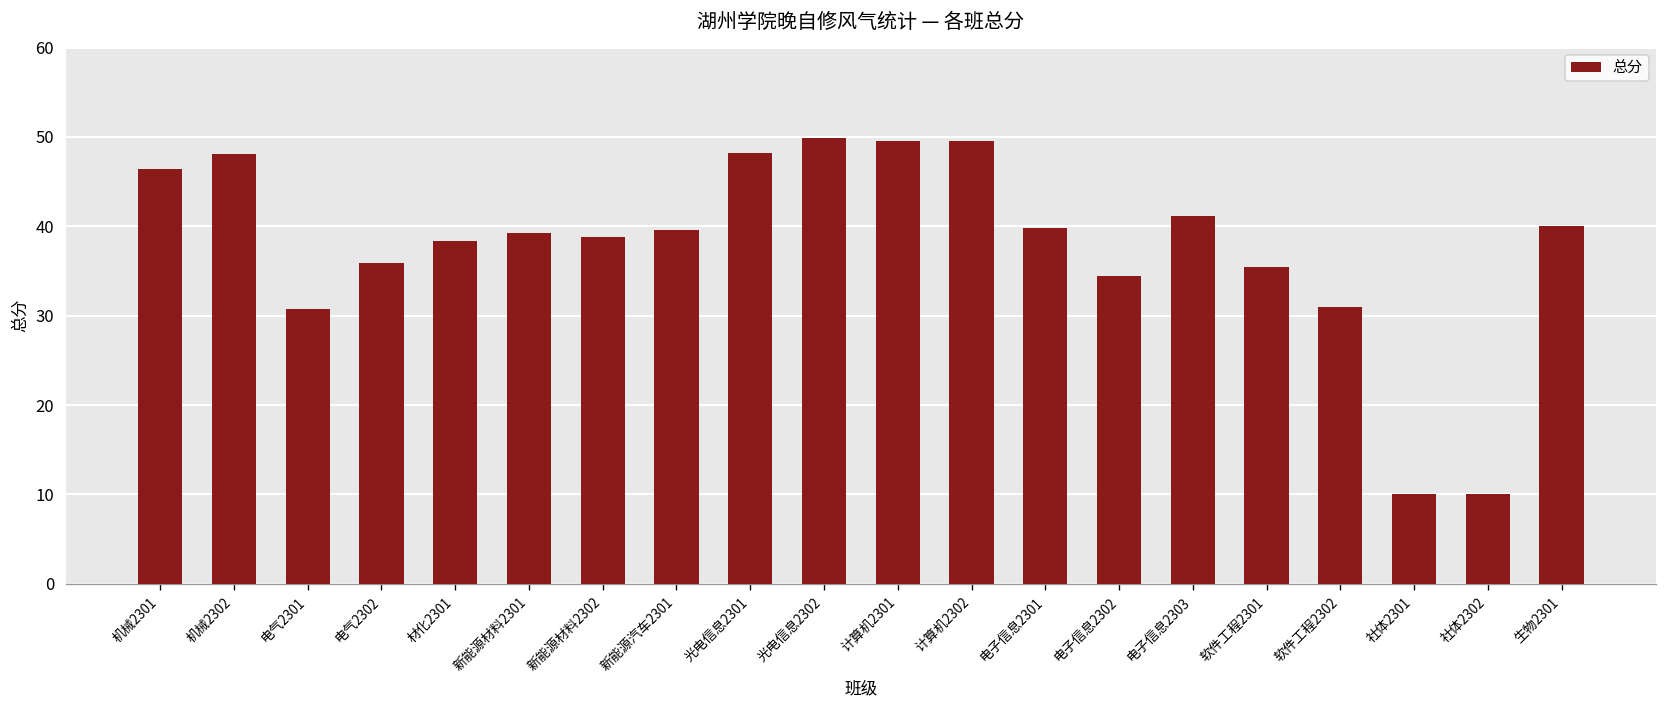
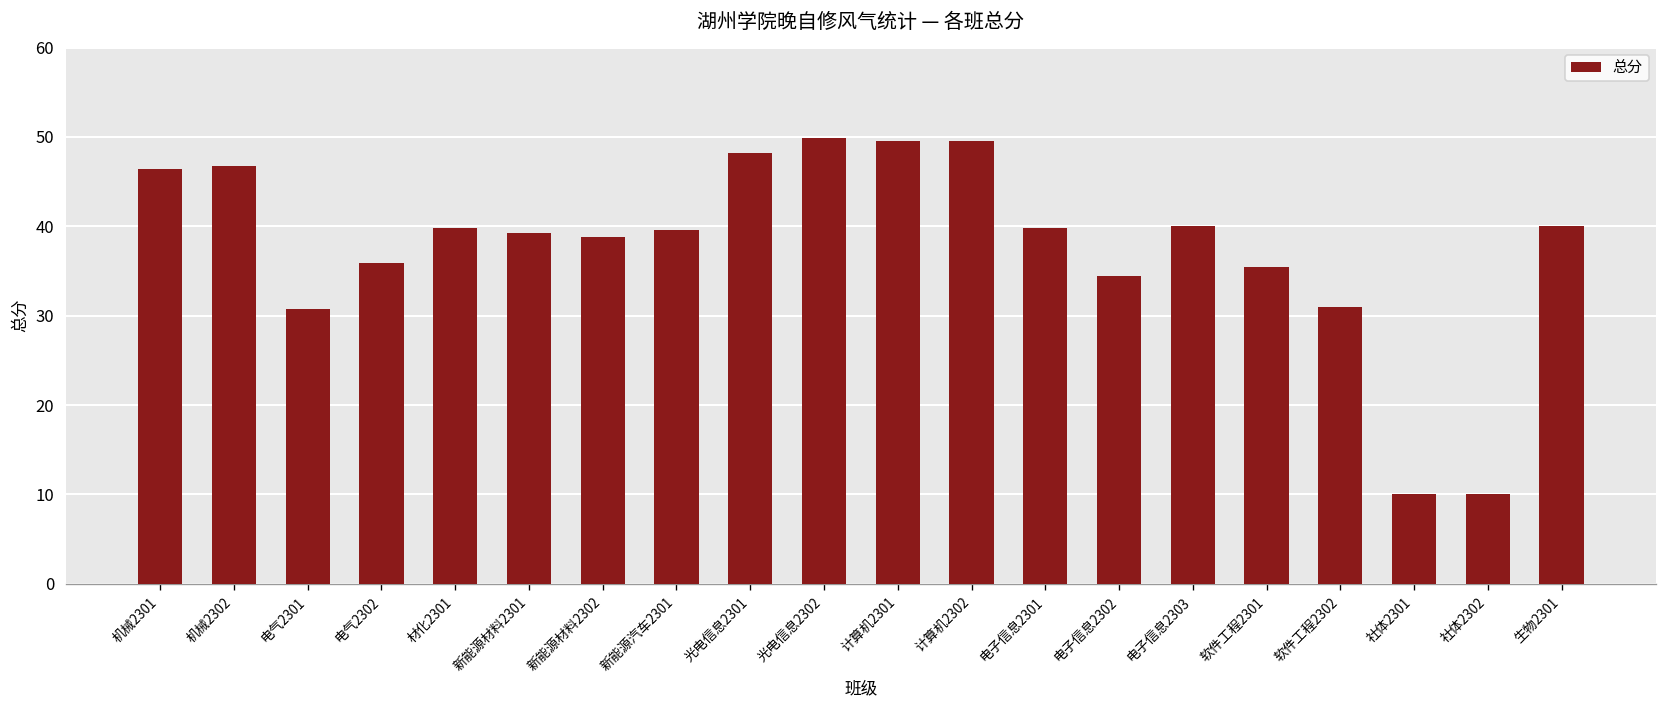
机械2302: 48 -> 47
材化2301: 38 -> 40
电子信息2303: 41 -> 40
